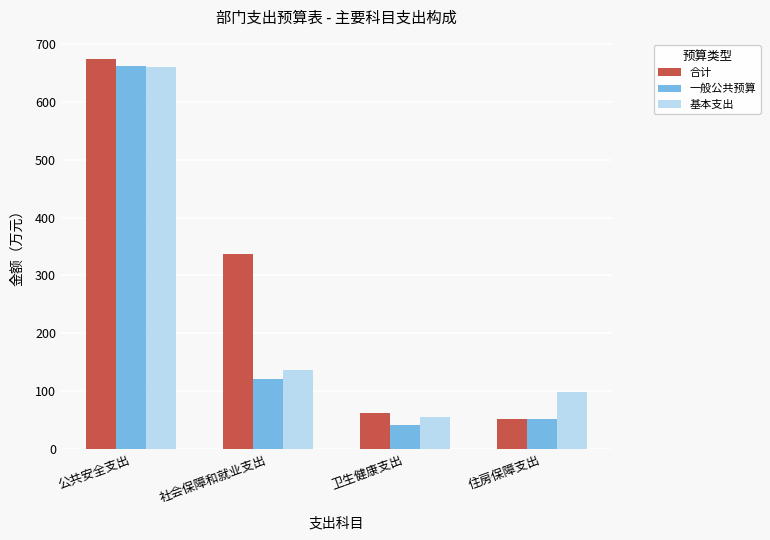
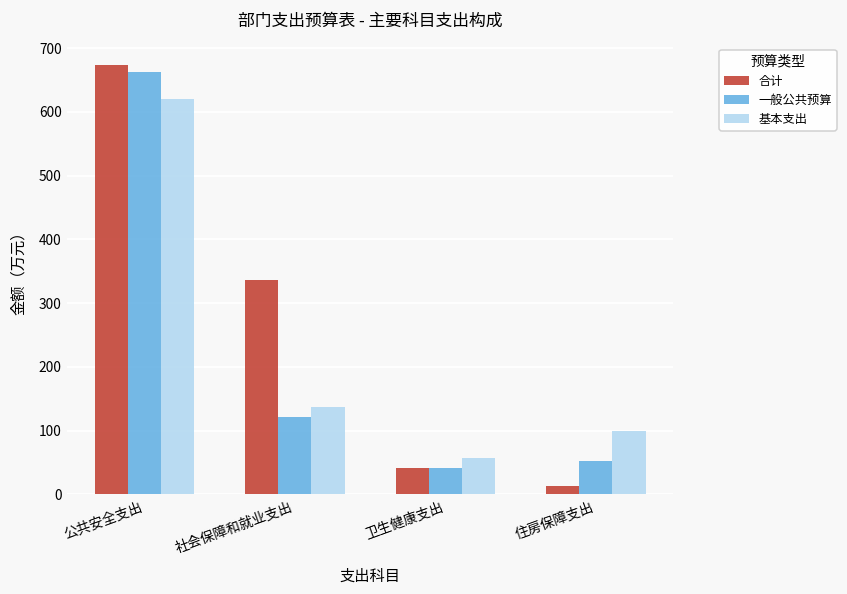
基本支出, 公共安全支出: 660 -> 620
合计, 卫生健康支出: 60 -> 40
合计, 住房保障支出: 50 -> 10
